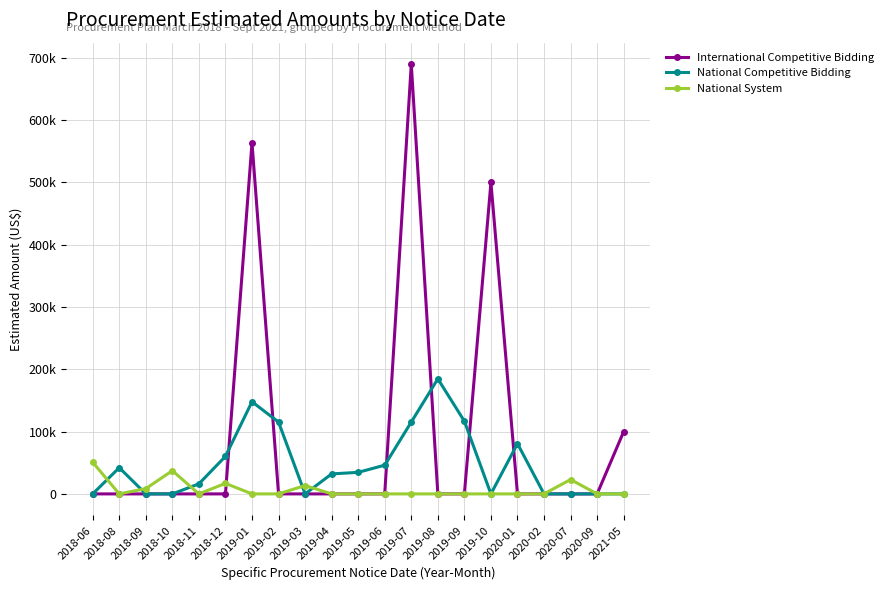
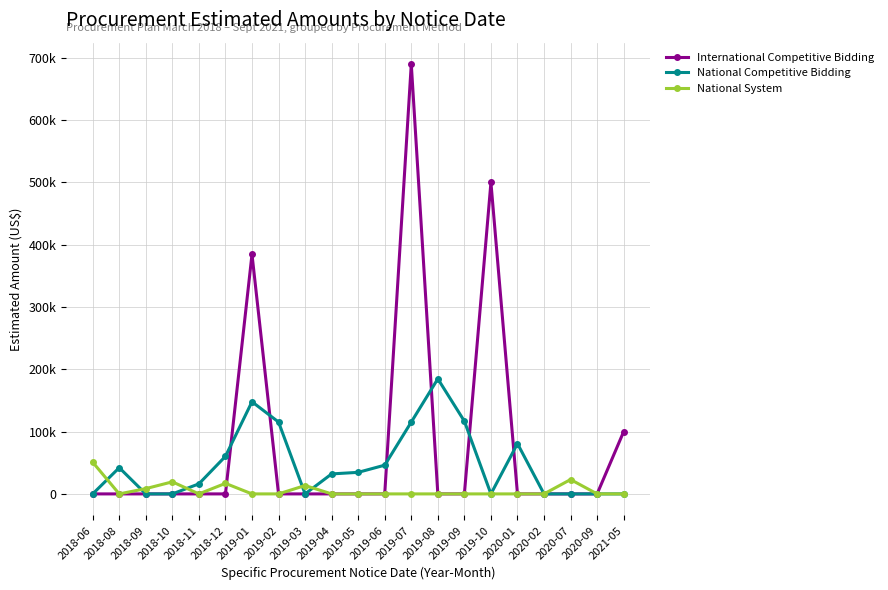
National System, 2018-10: 40000 -> 20000
International Competitive Bidding, 2019-01: 560000 -> 380000
